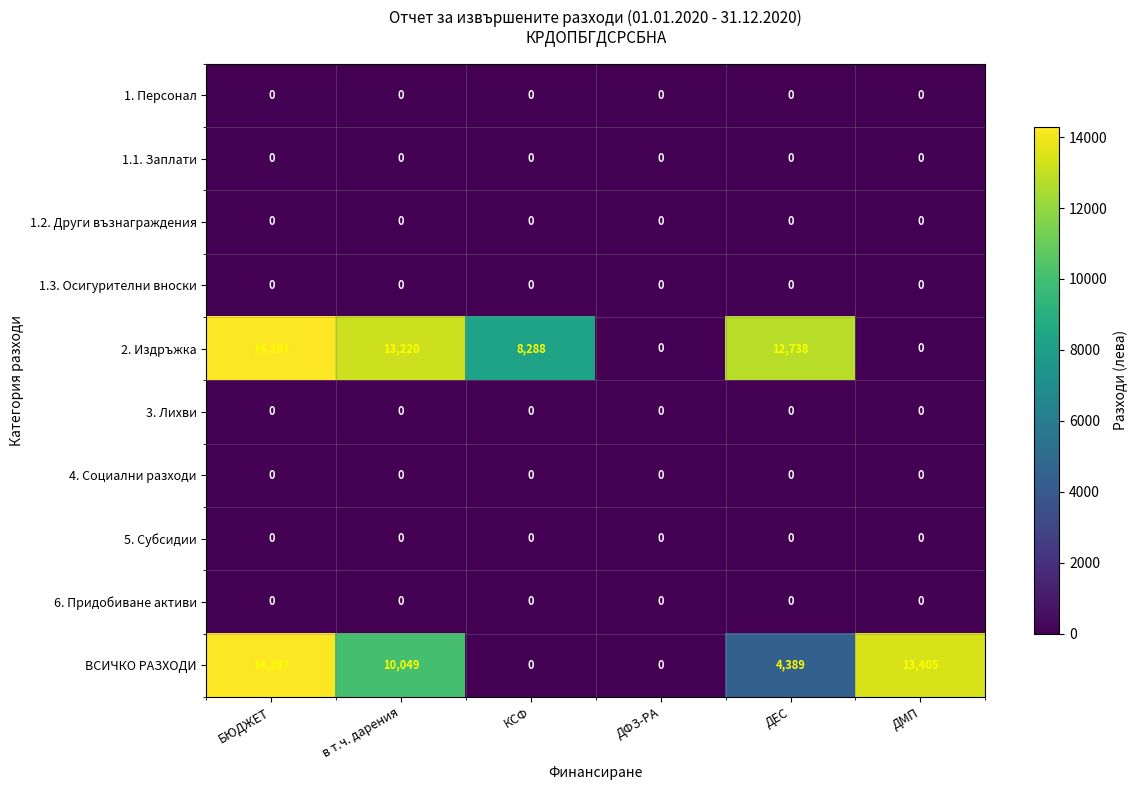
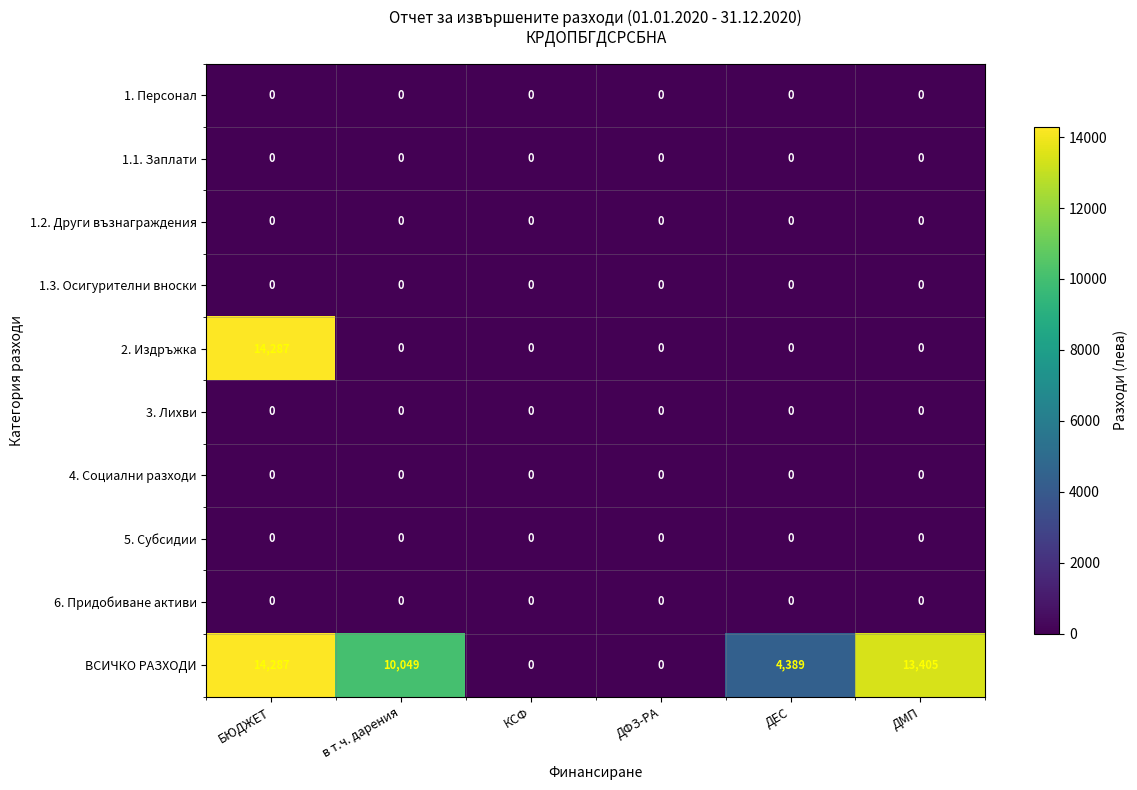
2. Издръжка, в т.ч. дарения: 13,220 -> 0
2. Издръжка, КСФ: 8,288 -> 0
2. Издръжка, ДЕС: 12,738 -> 0
